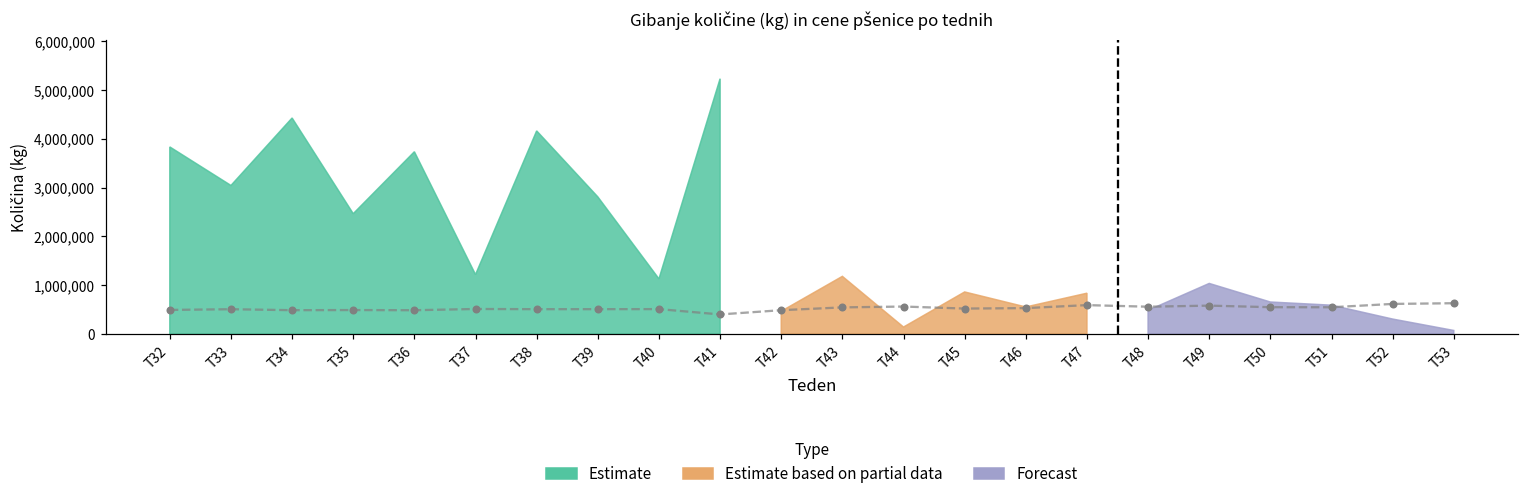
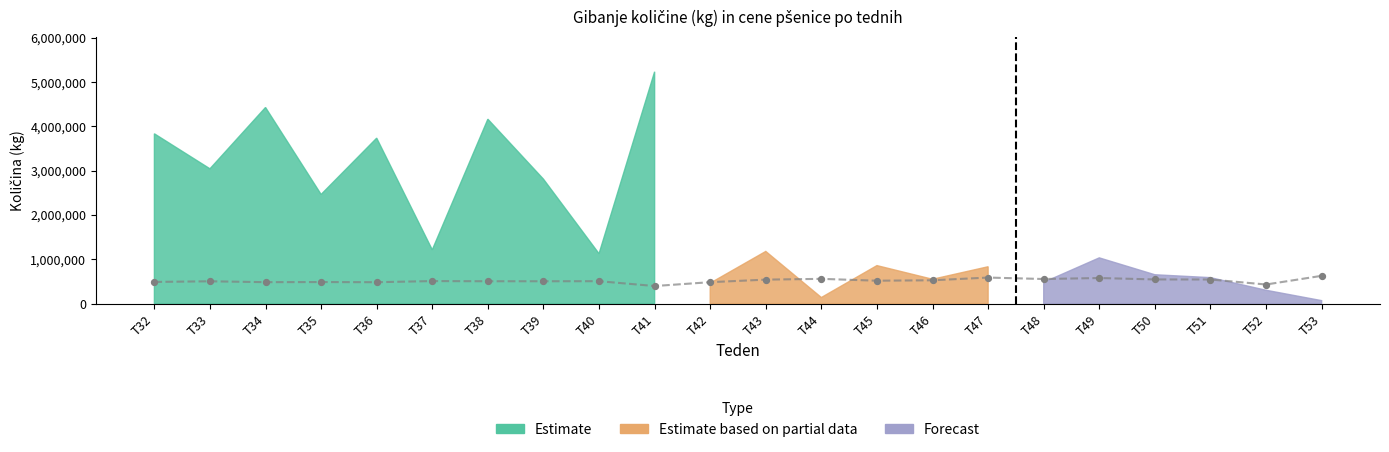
T52: 600,000 -> 400,000
